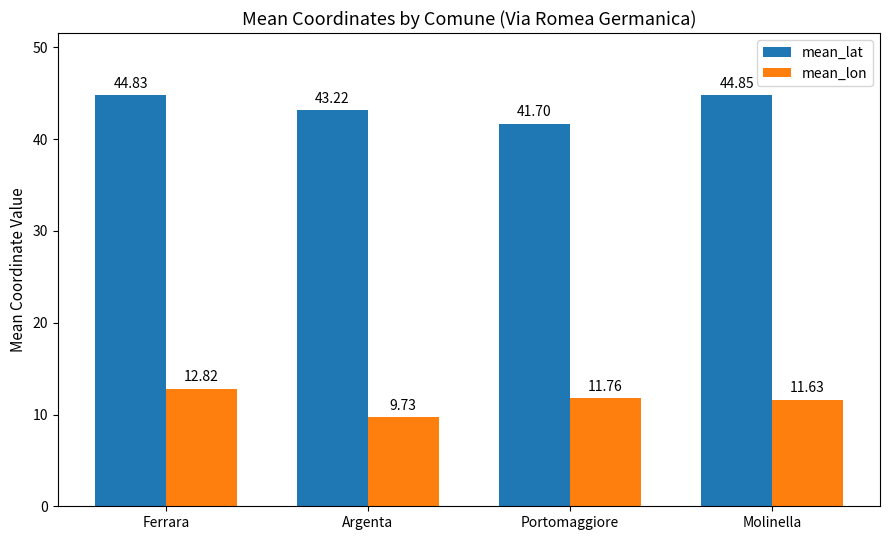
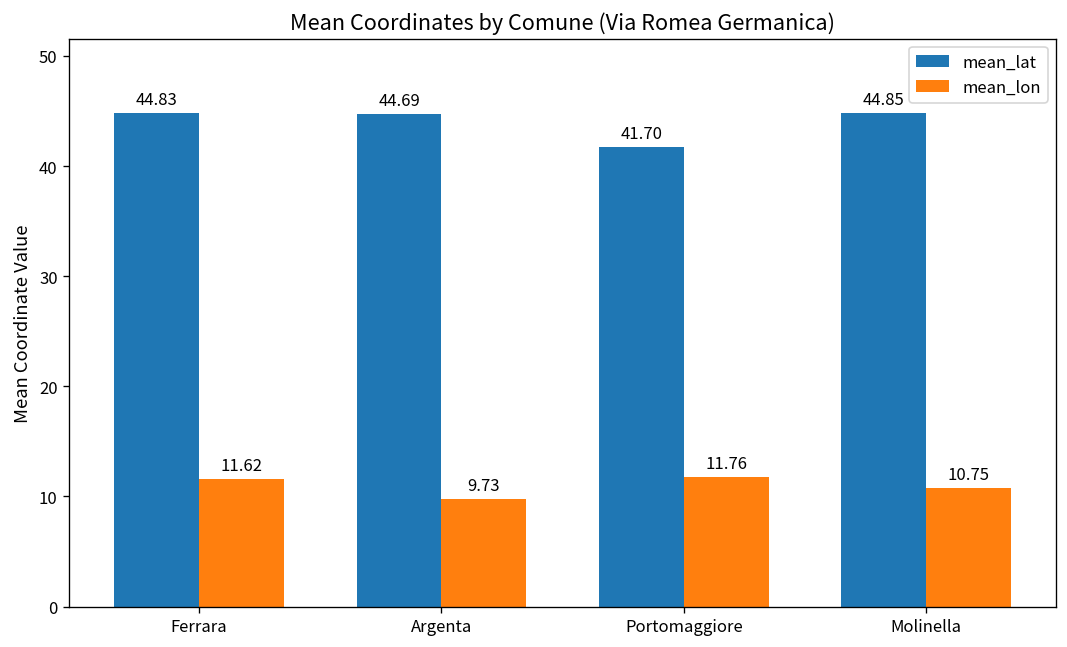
mean_lon, Ferrara: 12.82 -> 11.62
mean_lat, Argenta: 43.22 -> 44.69
mean_lon, Molinella: 11.63 -> 10.75
